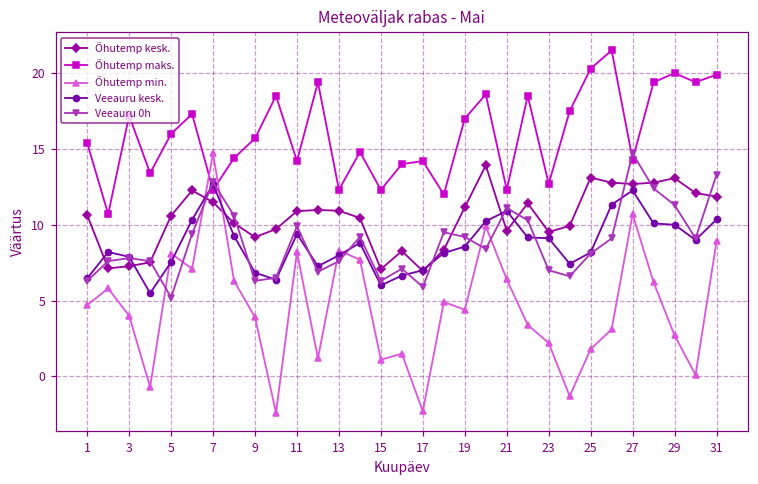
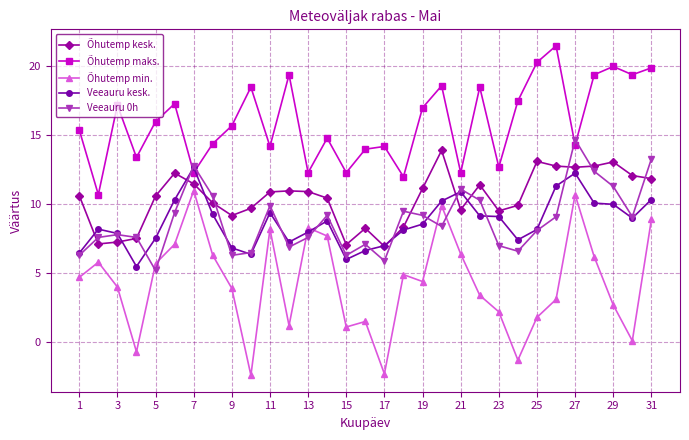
Õhutemp min., 5: 8.1 -> 5.7
Õhutemp min., 7: 14.7 -> 11.0
